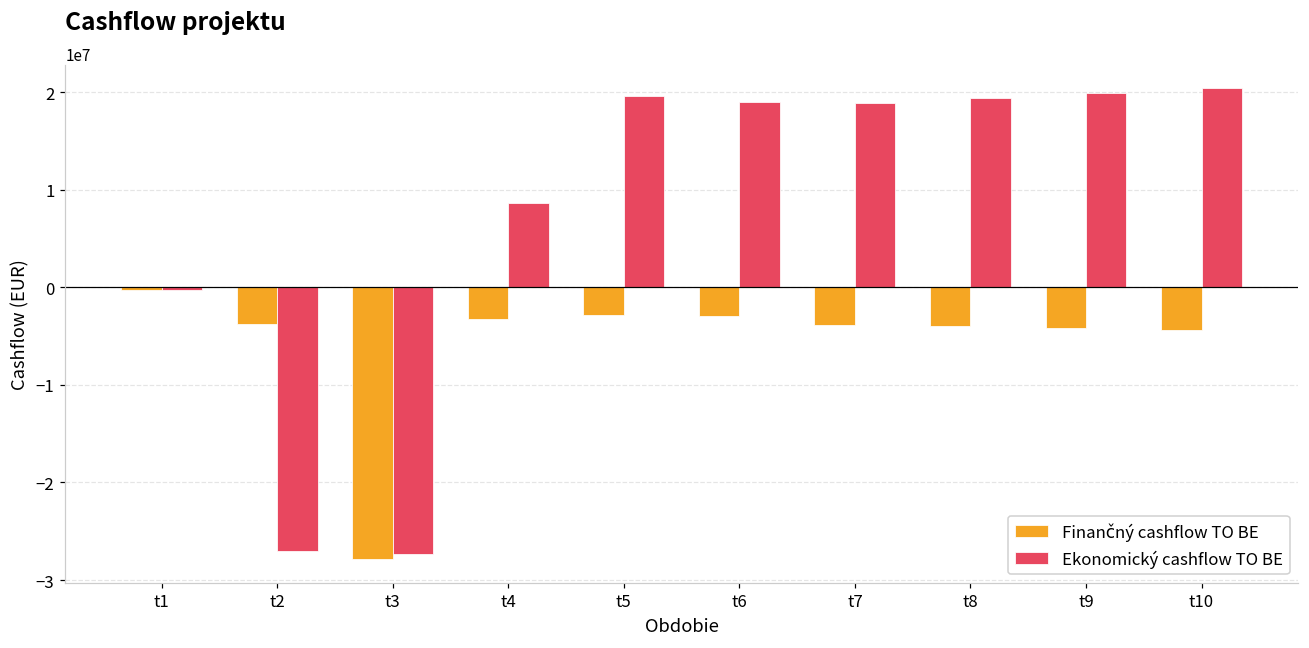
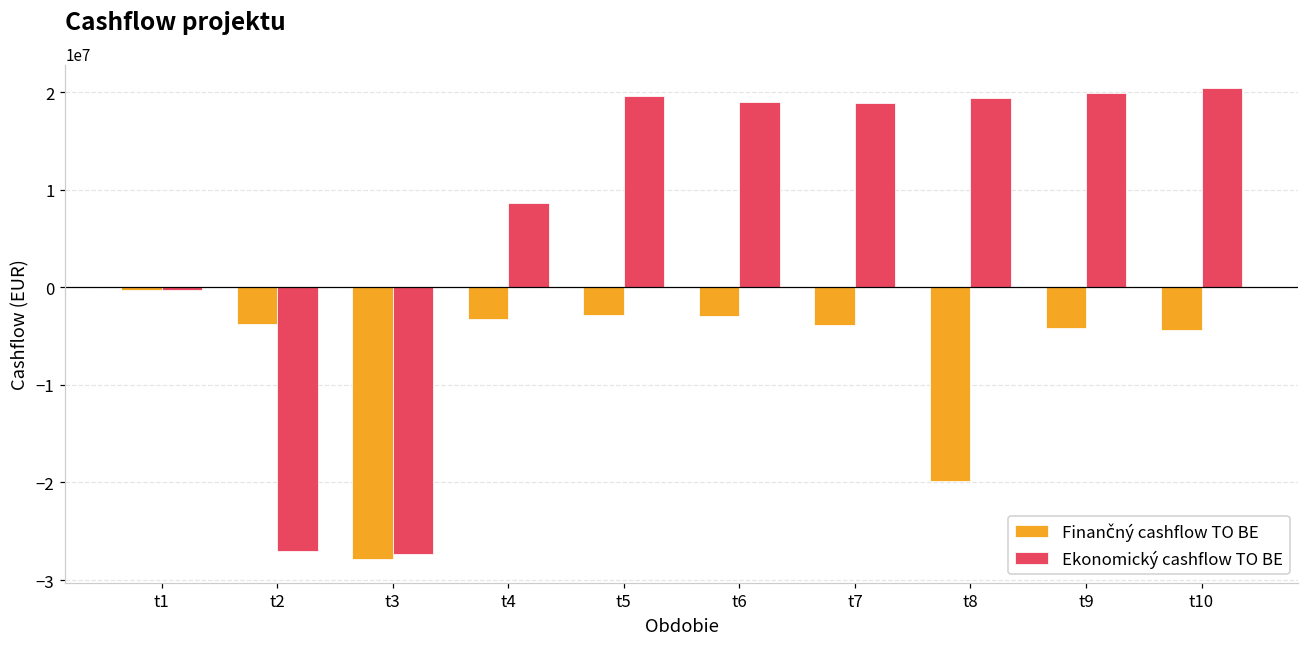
Finančný cashflow TO BE, t8: -4000000 -> -20000000
